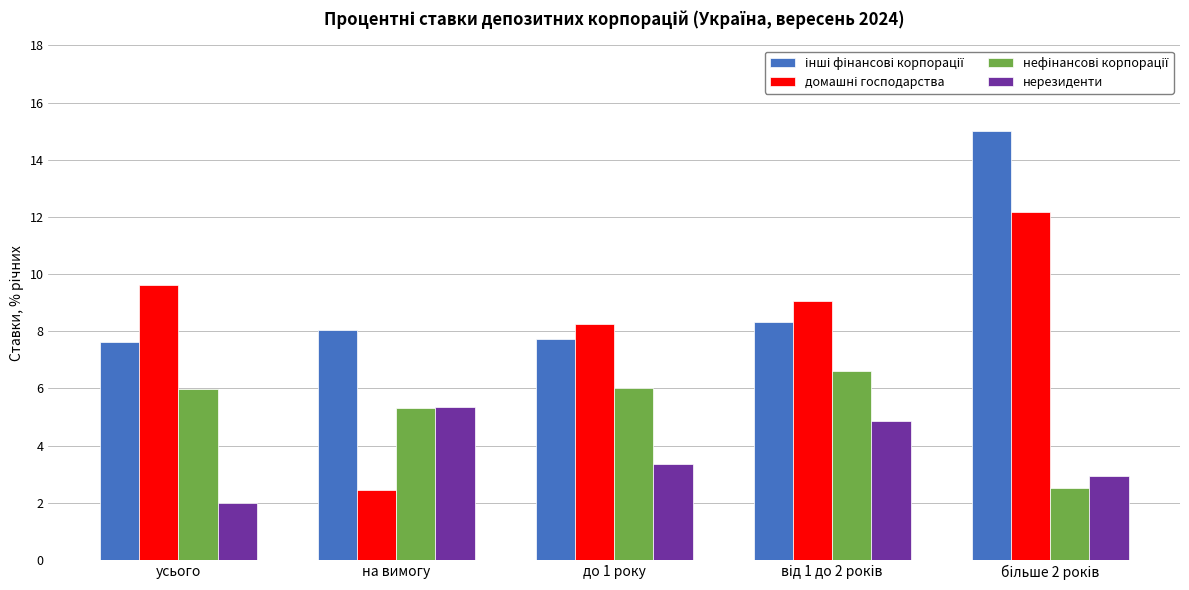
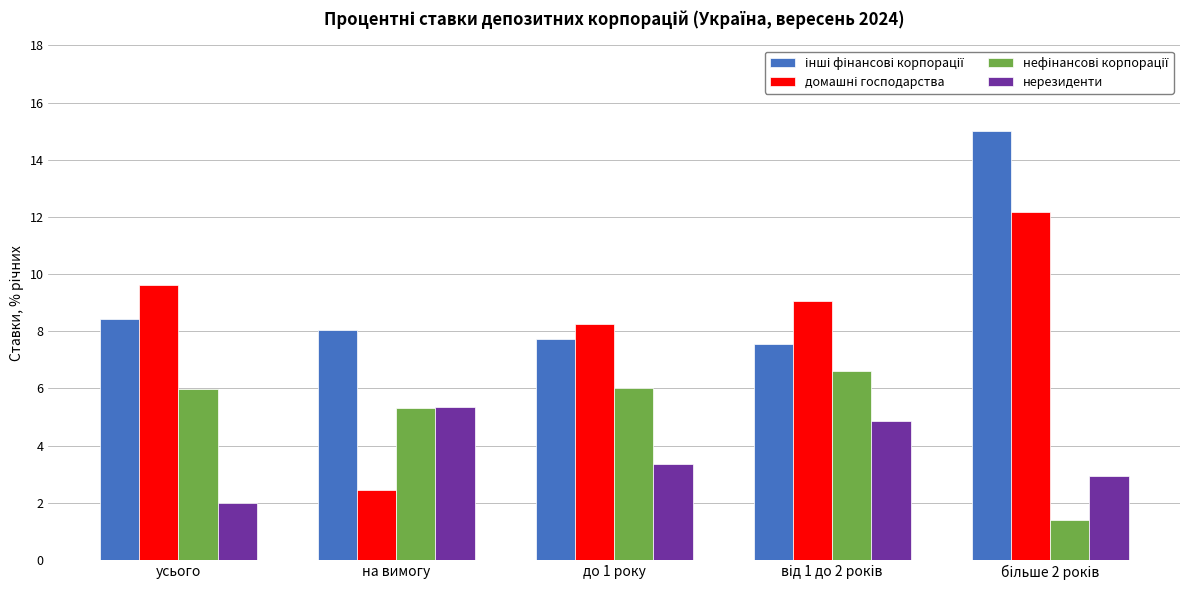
інші фінансові корпорації, усього: 7.6 -> 8.4
інші фінансові корпорації, від 1 до 2 років: 8.3 -> 7.6
нефінансові корпорації, більше 2 років: 2.5 -> 1.4
